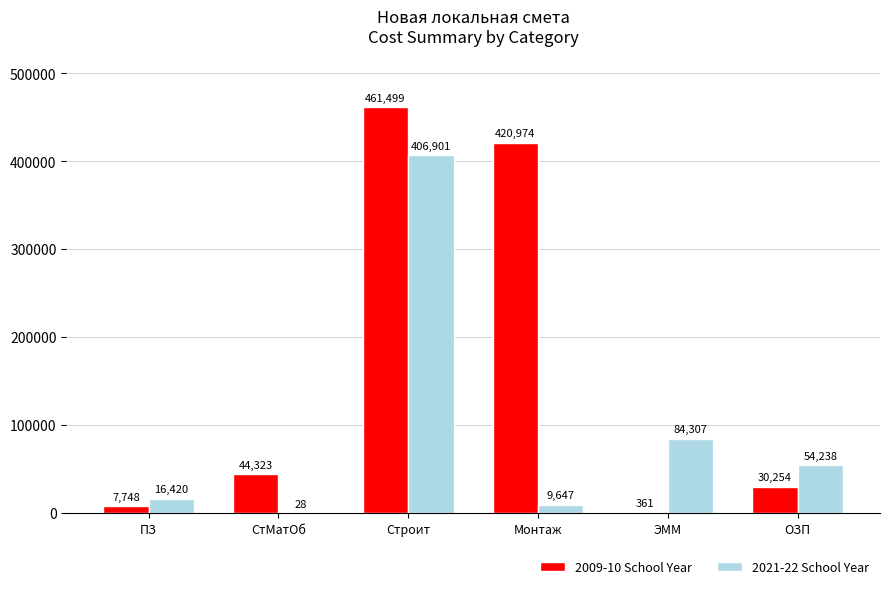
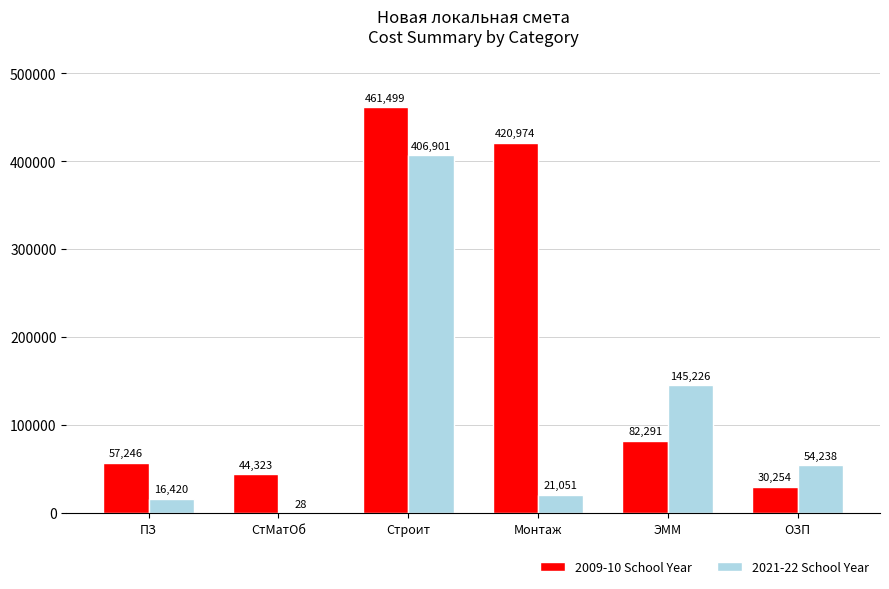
2009-10 School Year, ПЗ: 7,748 -> 57,246
2021-22 School Year, Монтаж: 9,647 -> 21,051
2009-10 School Year, ЭММ: 361 -> 82,291
2021-22 School Year, ЭММ: 84,307 -> 145,226
